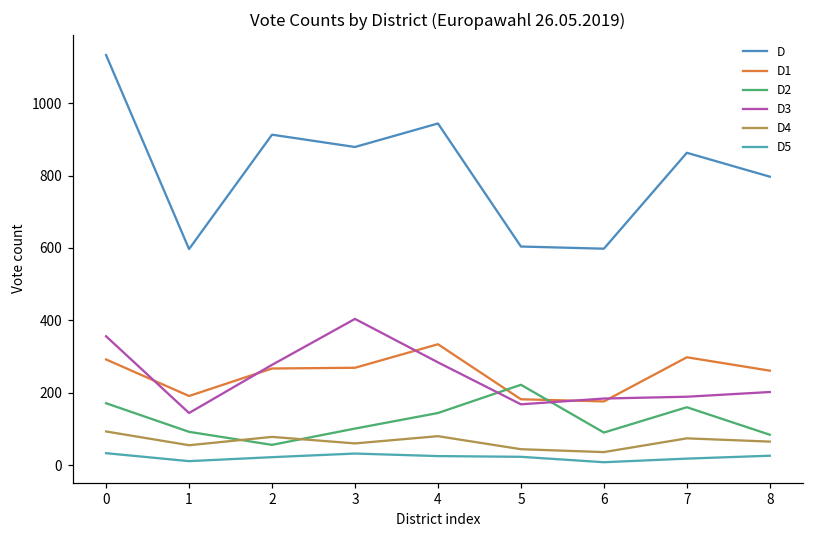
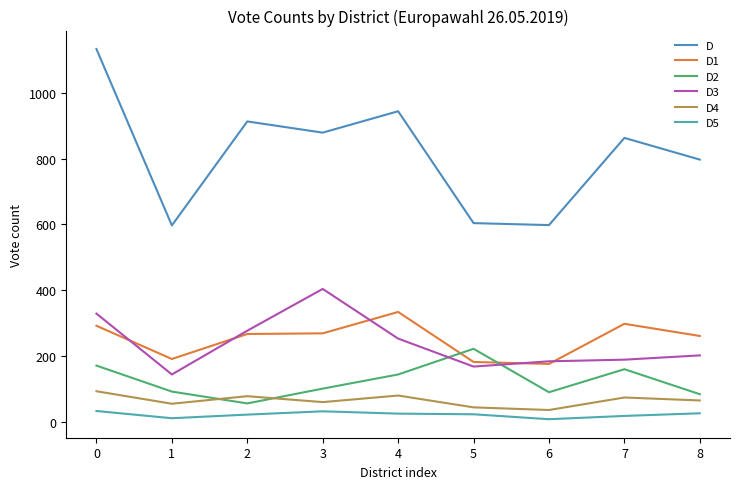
D3, 0: 360 -> 330
D3, 4: 280 -> 250
